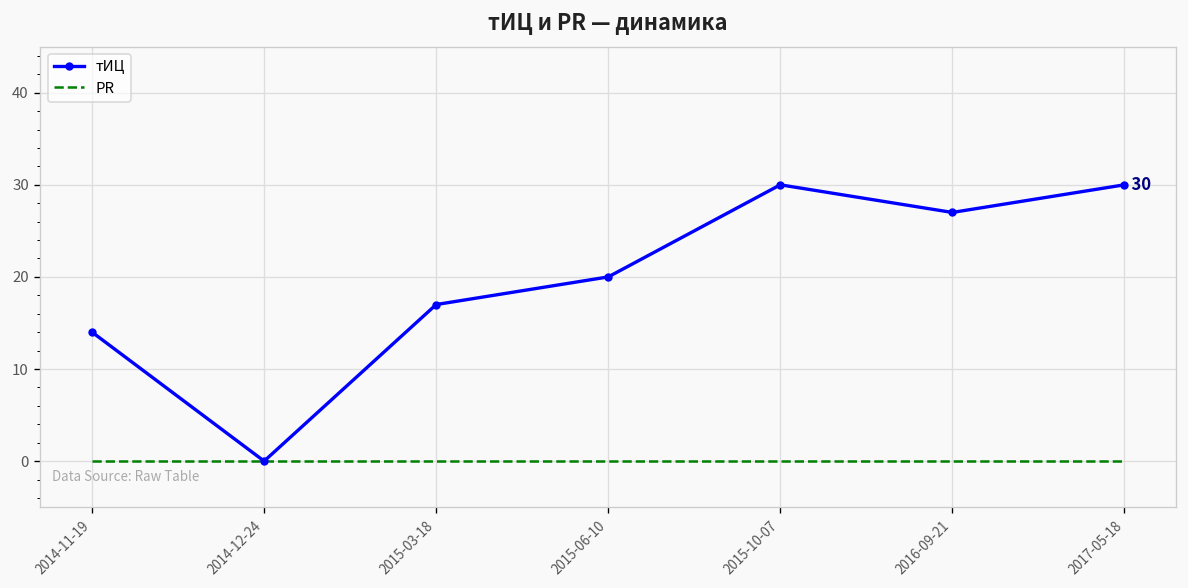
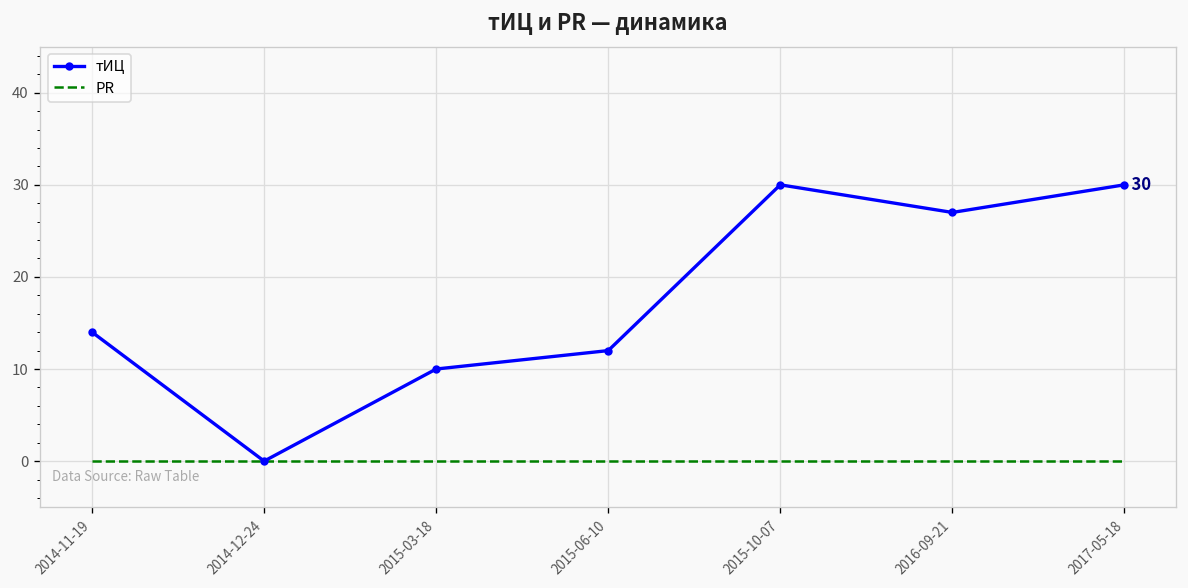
тИЦ, 2015-03-18: 17 -> 10
тИЦ, 2015-06-10: 20 -> 12
